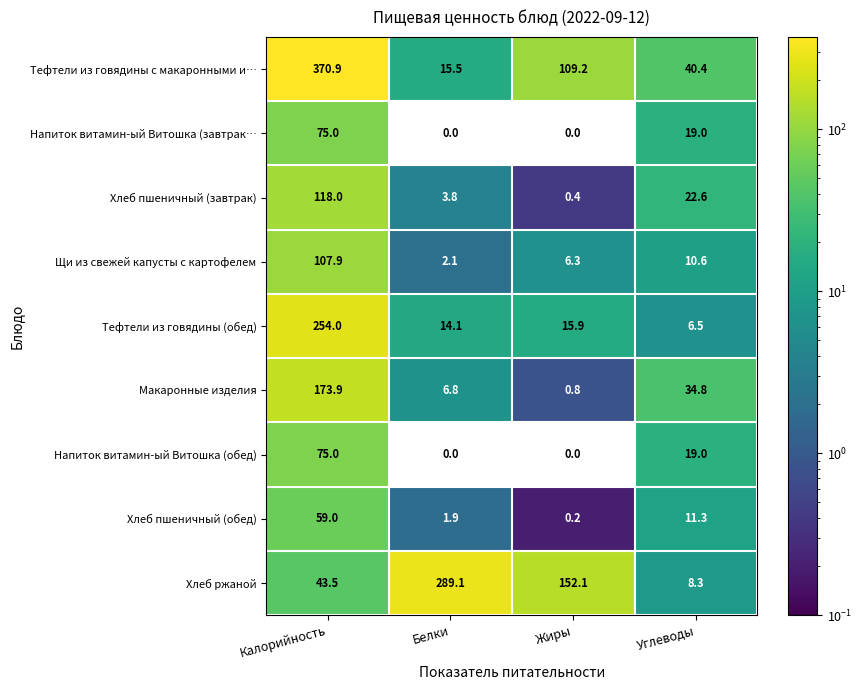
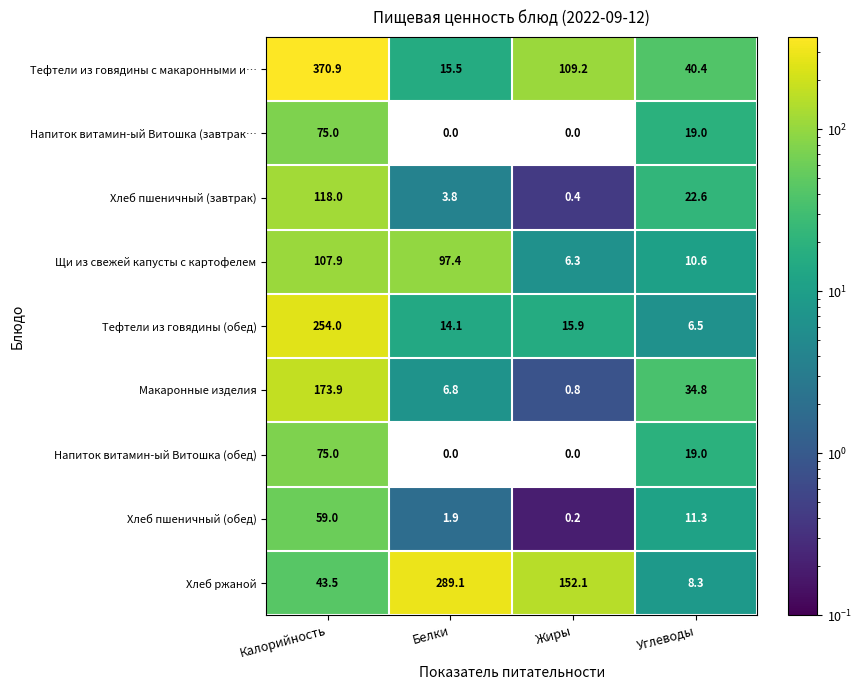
Щи из свежей капусты с картофелем, Белки: 2.1 -> 97.4
